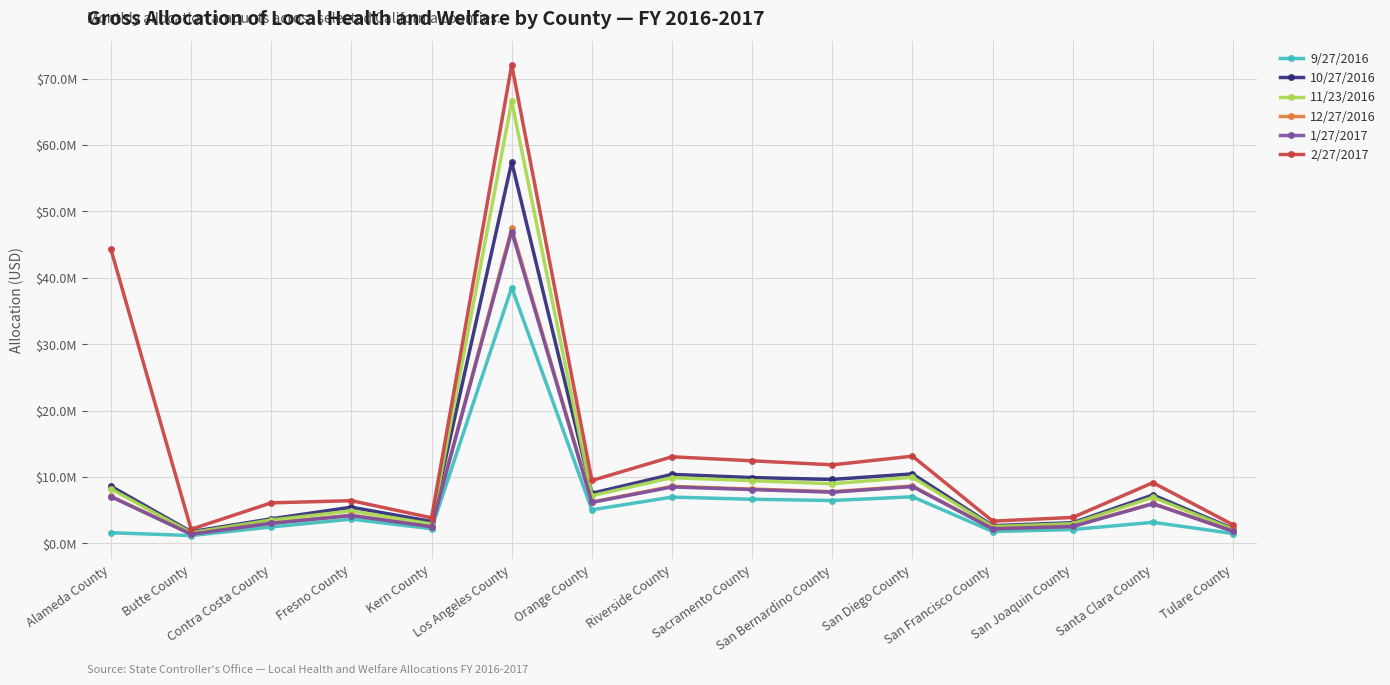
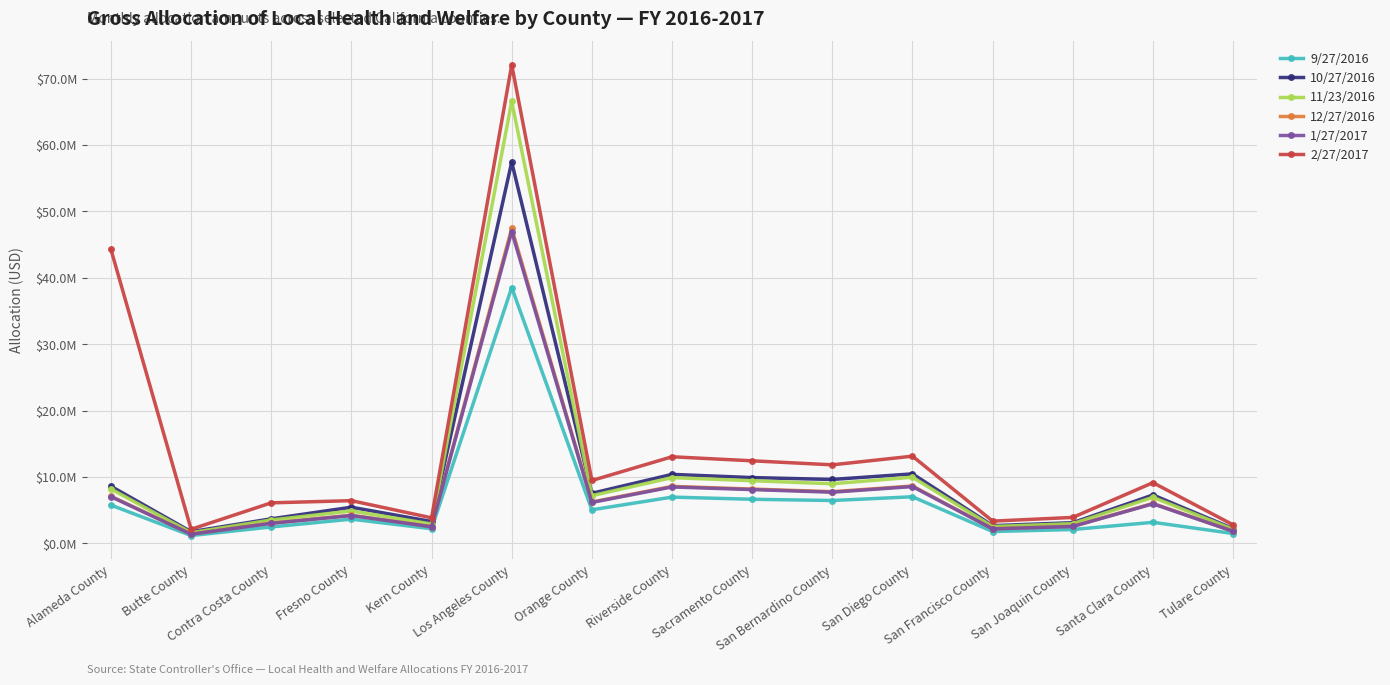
9/27/2016, Alameda County: $2000000 -> $6000000
